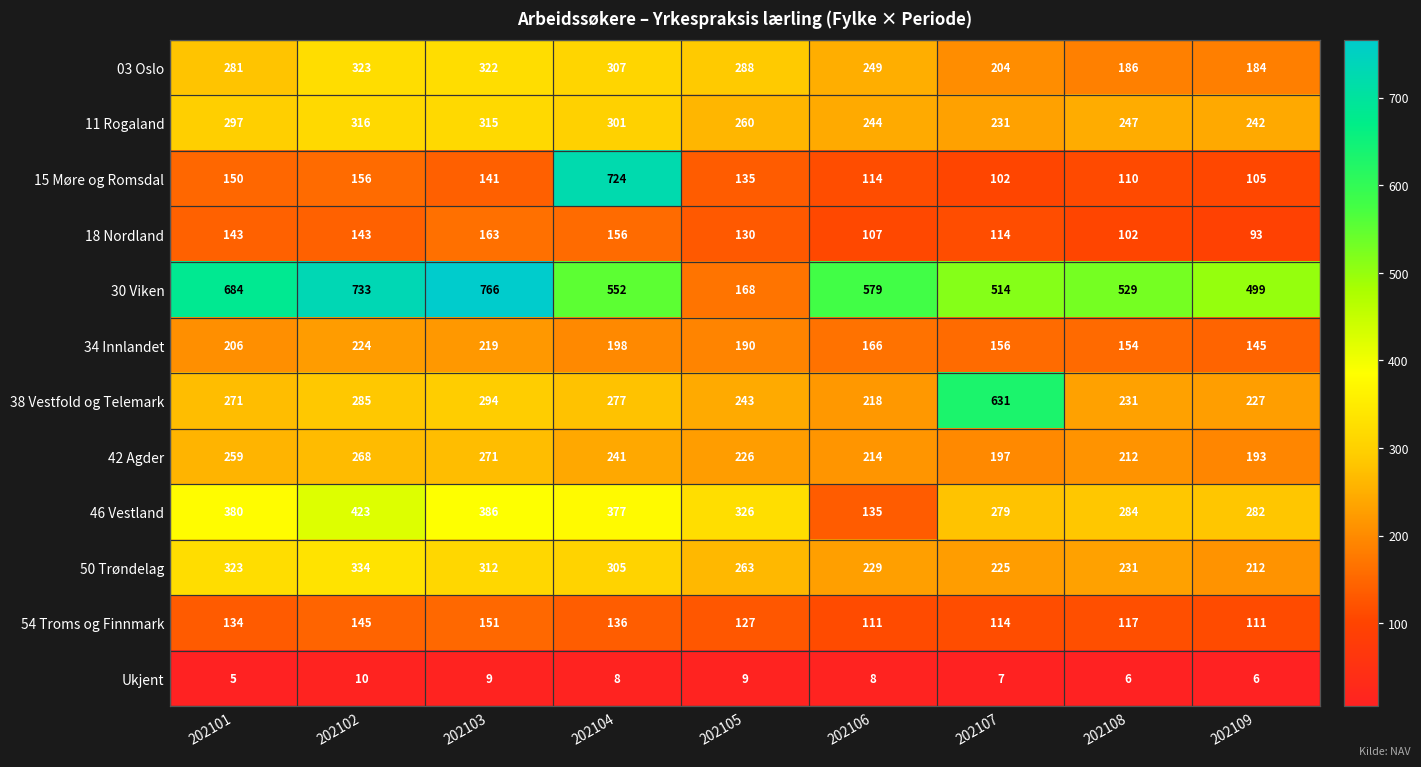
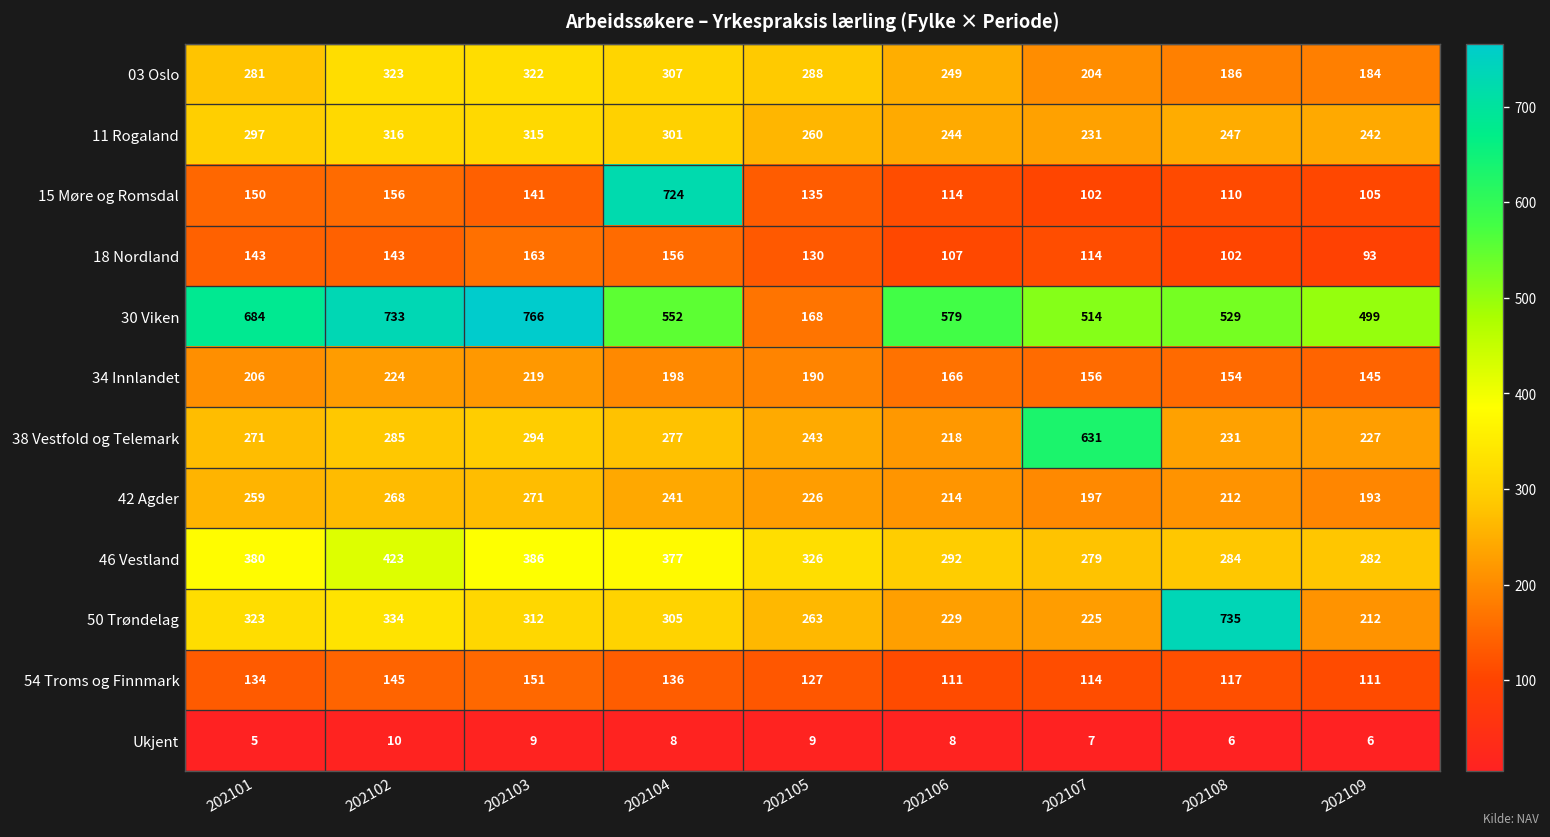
46 Vestland, 202106: 135 -> 292
50 Trøndelag, 202108: 231 -> 735
